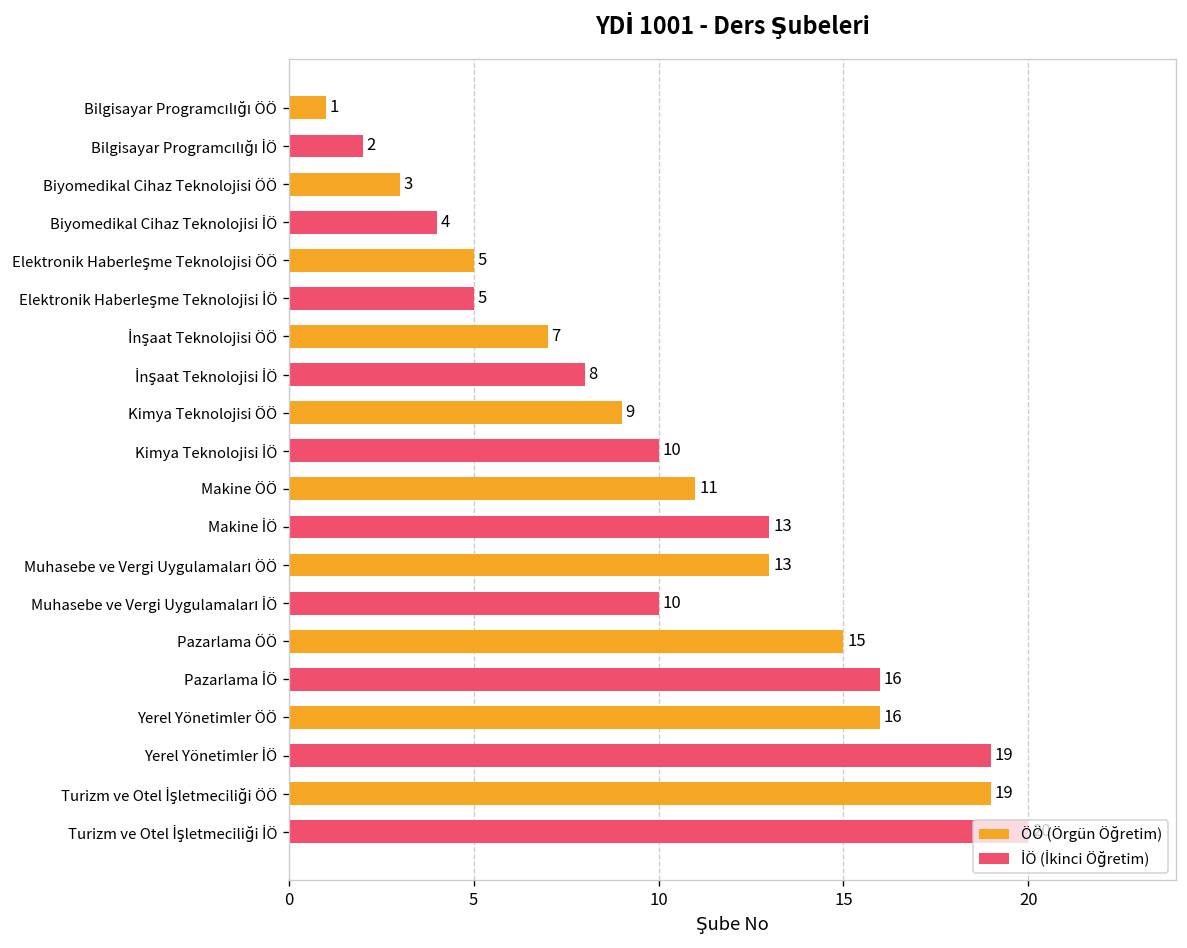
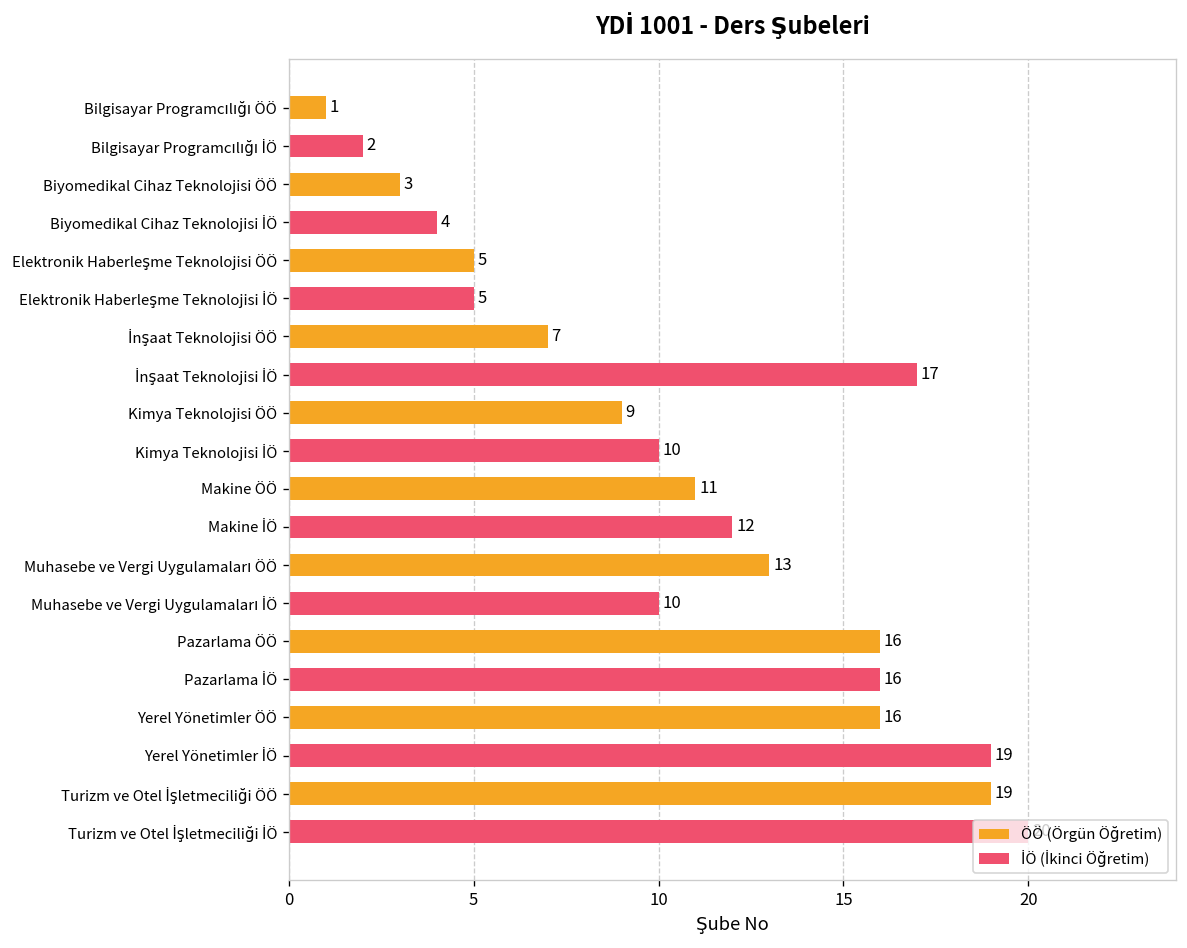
İnşaat Teknolojisi İÖ: 8 -> 17
Makine İÖ: 13 -> 12
Pazarlama ÖÖ: 15 -> 16
